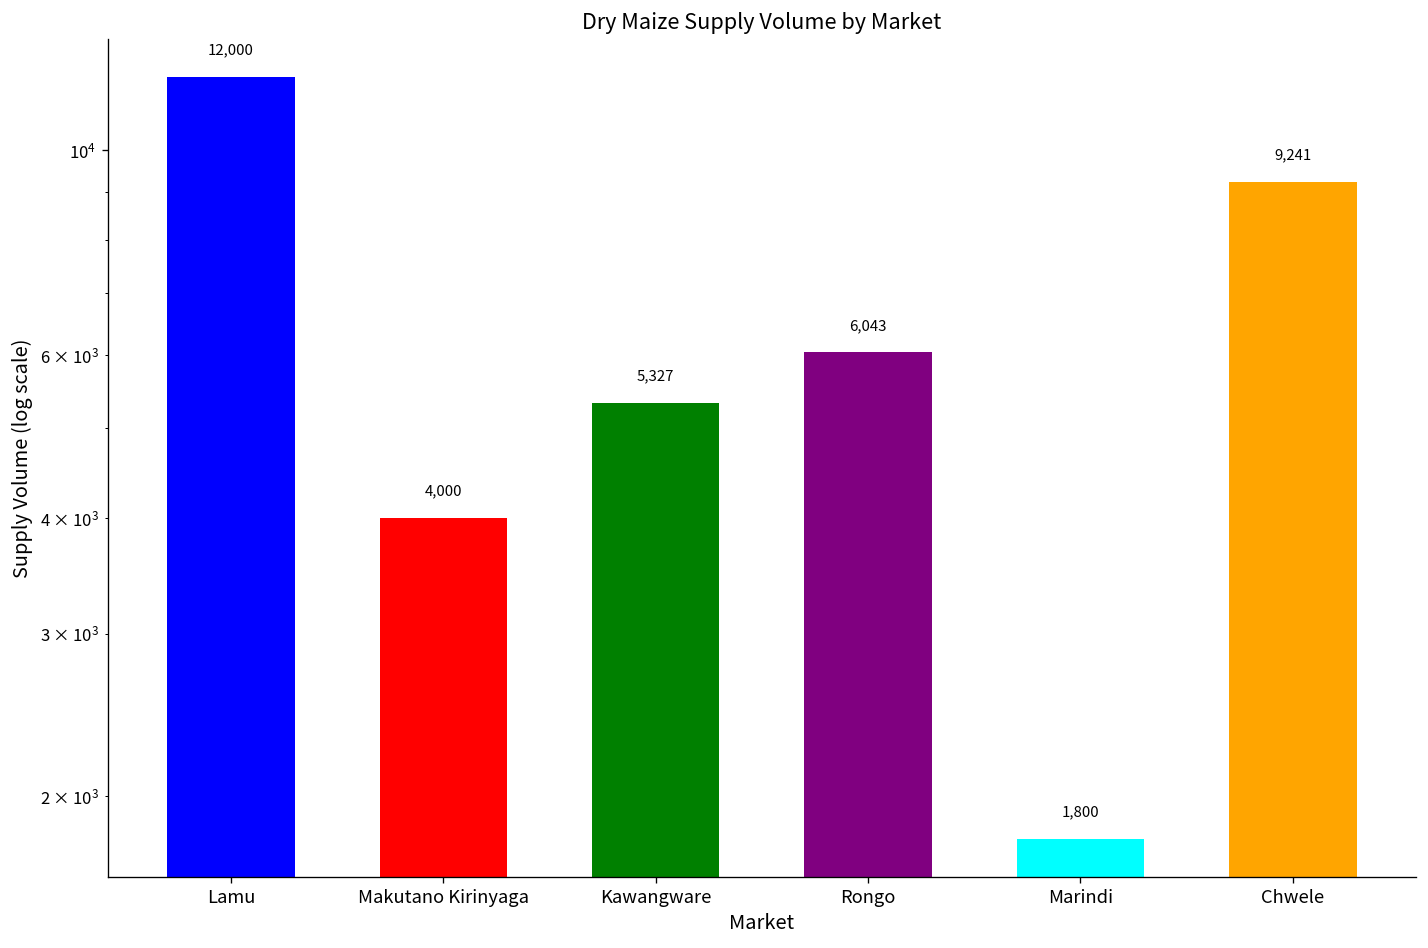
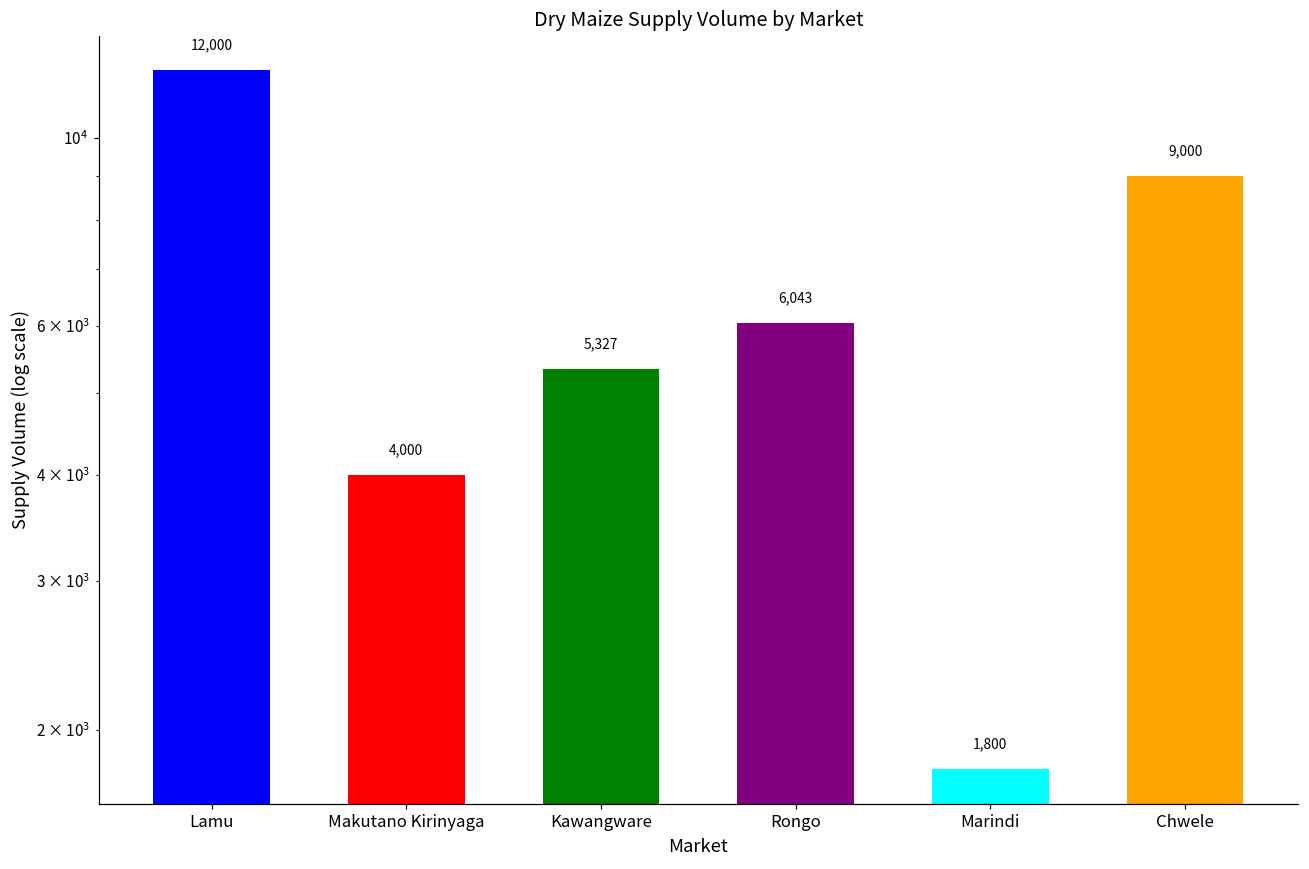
Chwele: 9,241 -> 9,000
